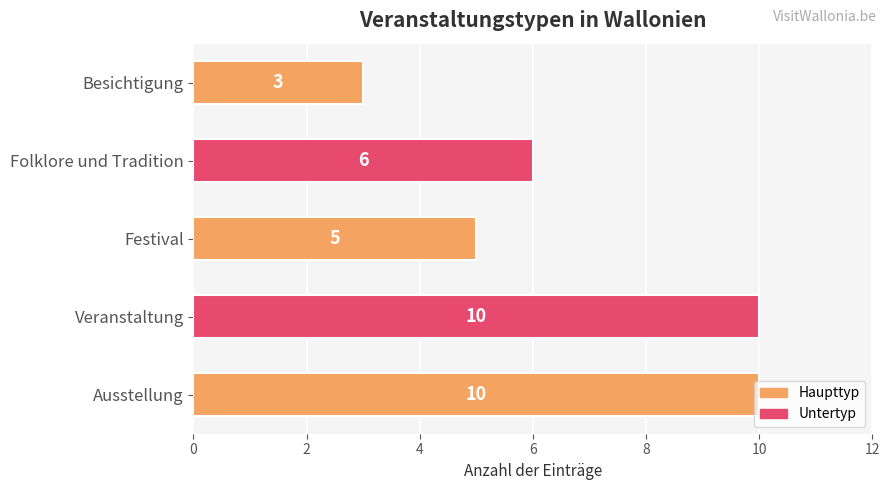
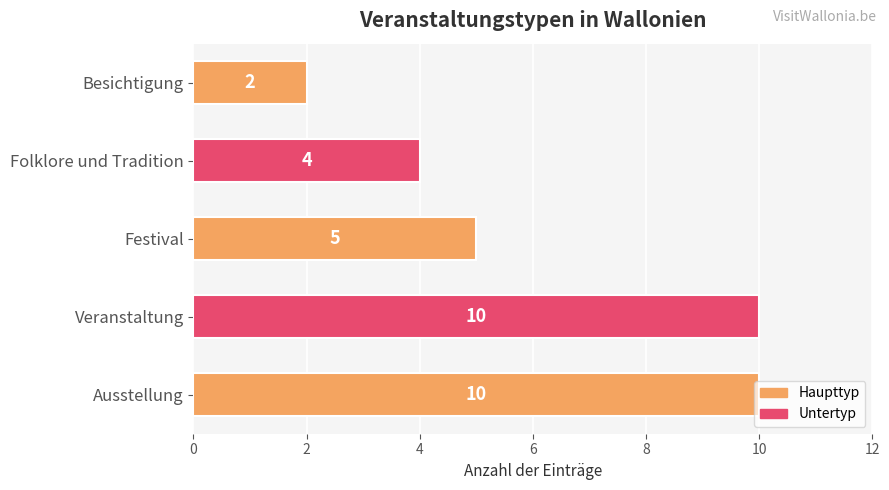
Besichtigung: 3 -> 2
Folklore und Tradition: 6 -> 4
